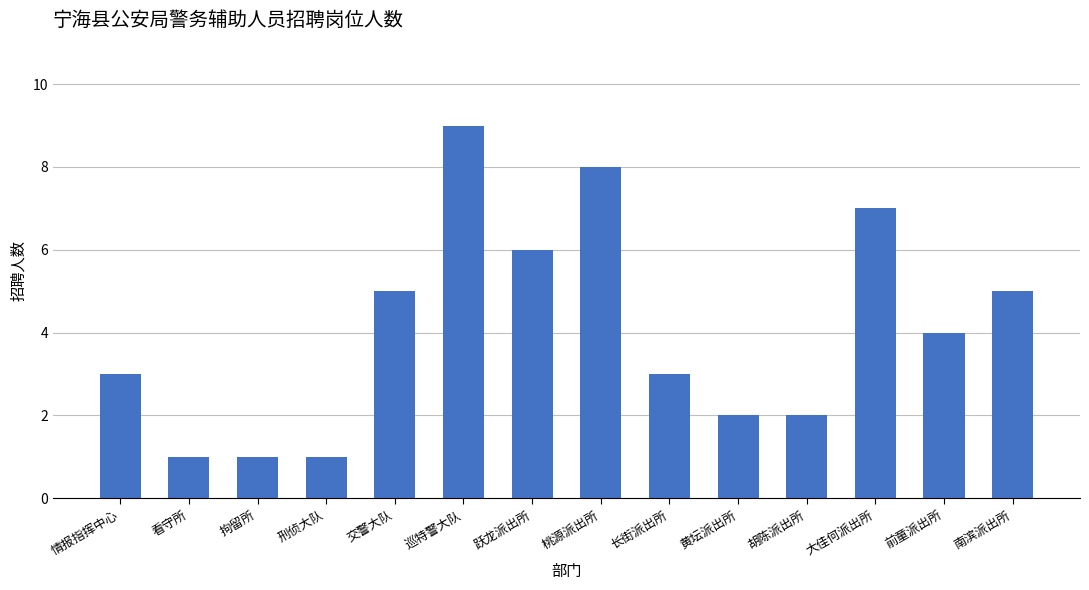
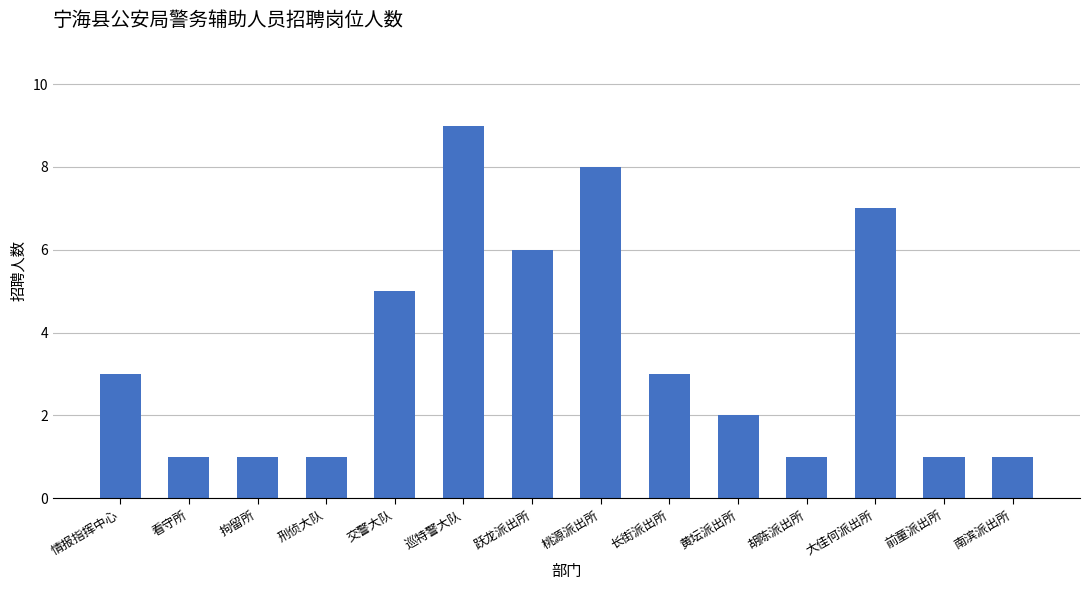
胡陈派出所: 2 -> 1
前童派出所: 4 -> 1
南滨派出所: 5 -> 1
